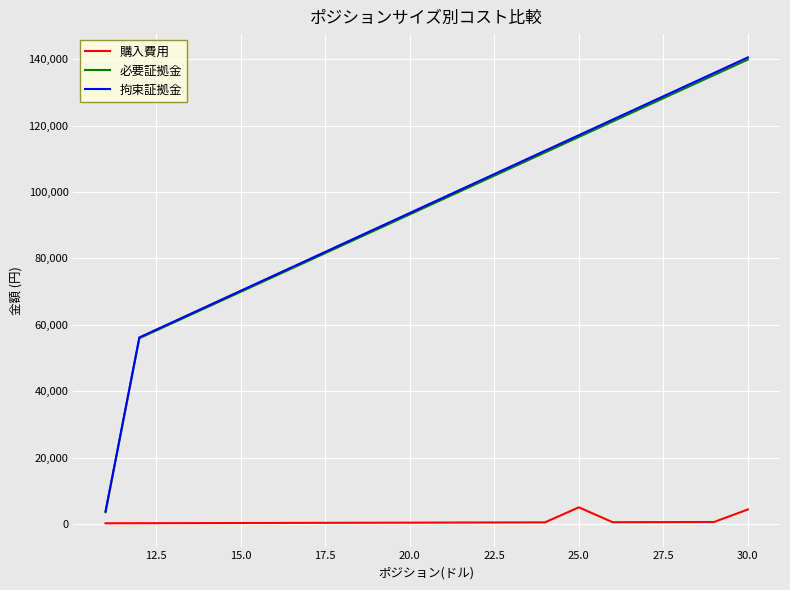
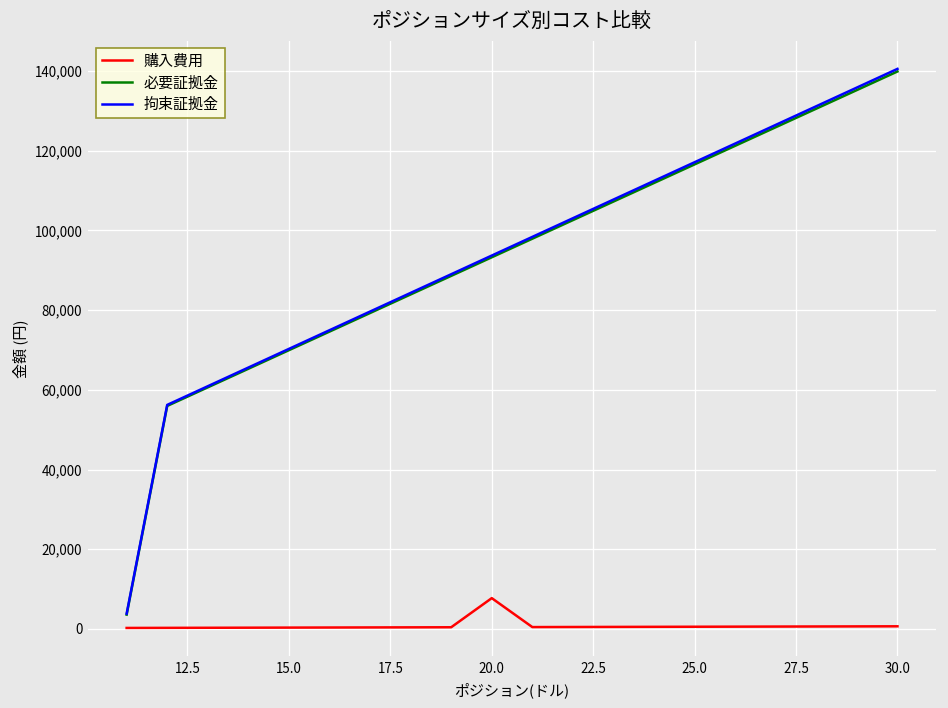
購入費用, 20.0: 0 -> 8,000
購入費用, 25.0: 5,000 -> 1,000
購入費用, 30.0: 4,000 -> 1,000
